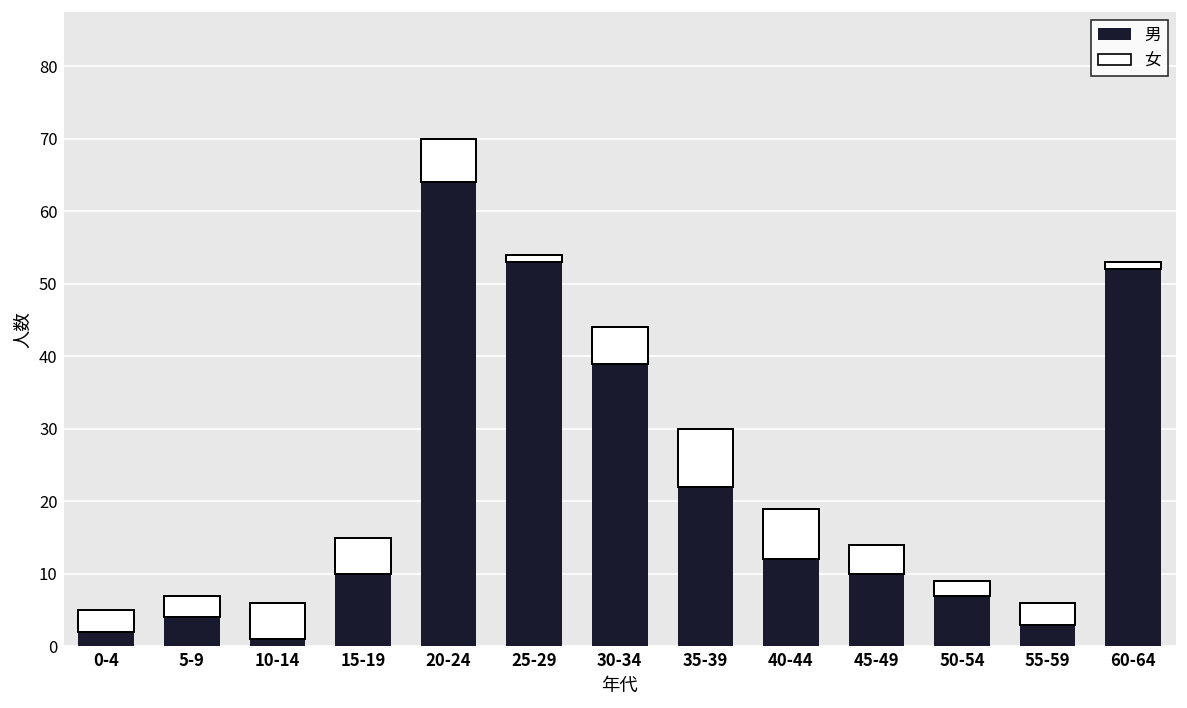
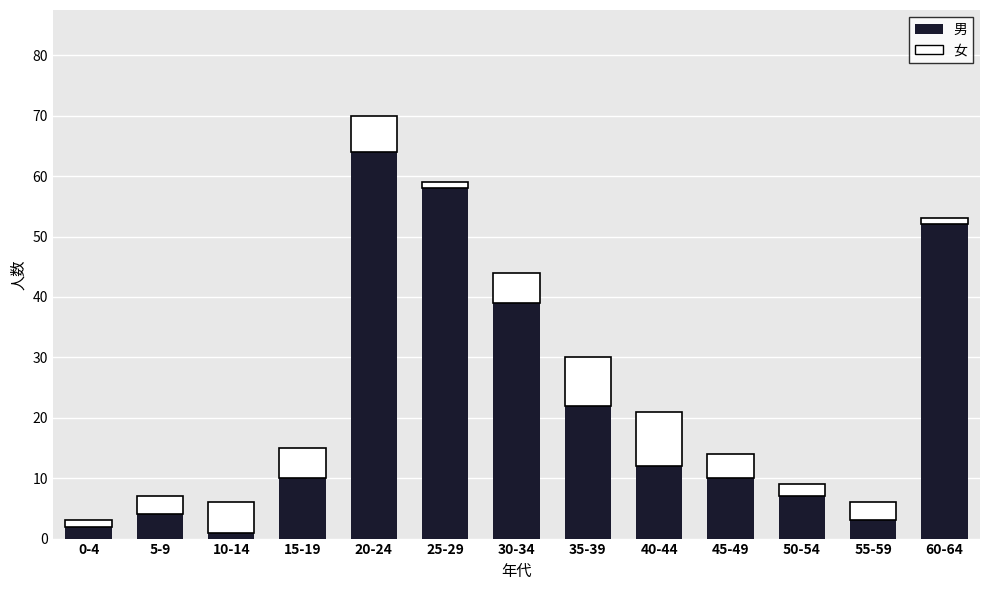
女, 0-4: 3 -> 1
男, 25-29: 53 -> 58
女, 40-44: 7 -> 9
